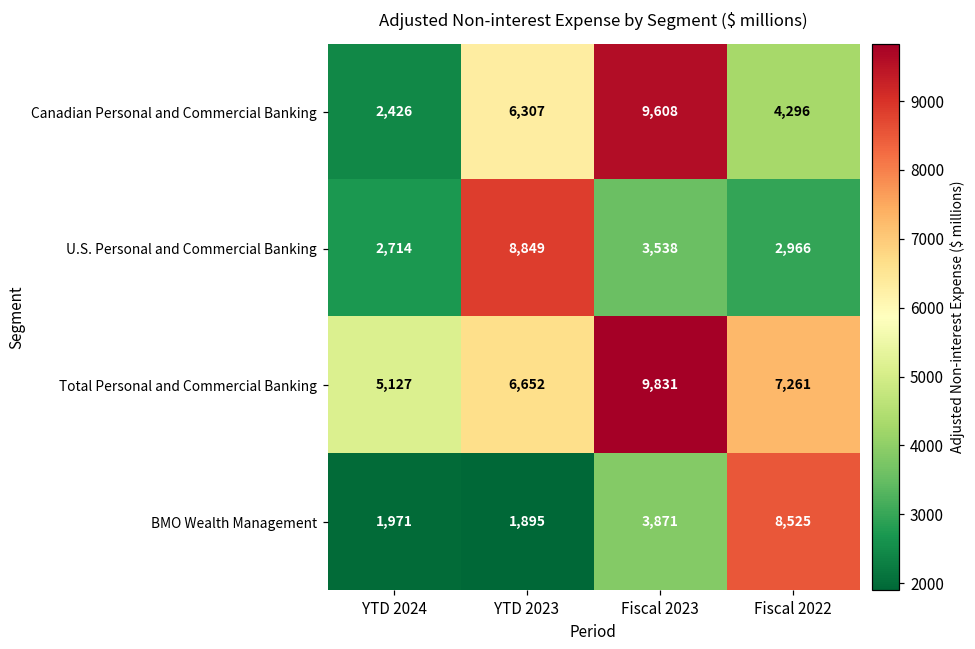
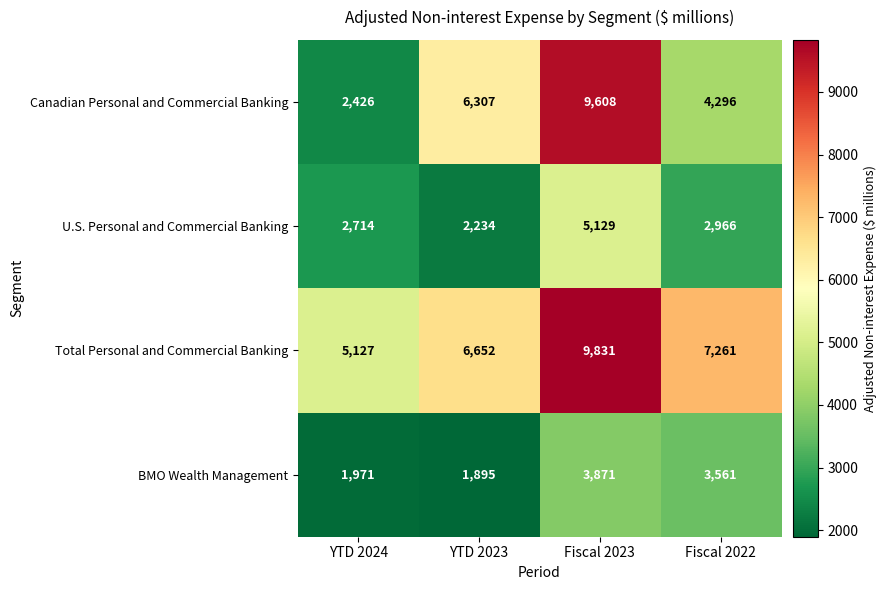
U.S. Personal and Commercial Banking, YTD 2023: 8,849 -> 2,234
U.S. Personal and Commercial Banking, Fiscal 2023: 3,538 -> 5,129
BMO Wealth Management, Fiscal 2022: 8,525 -> 3,561
